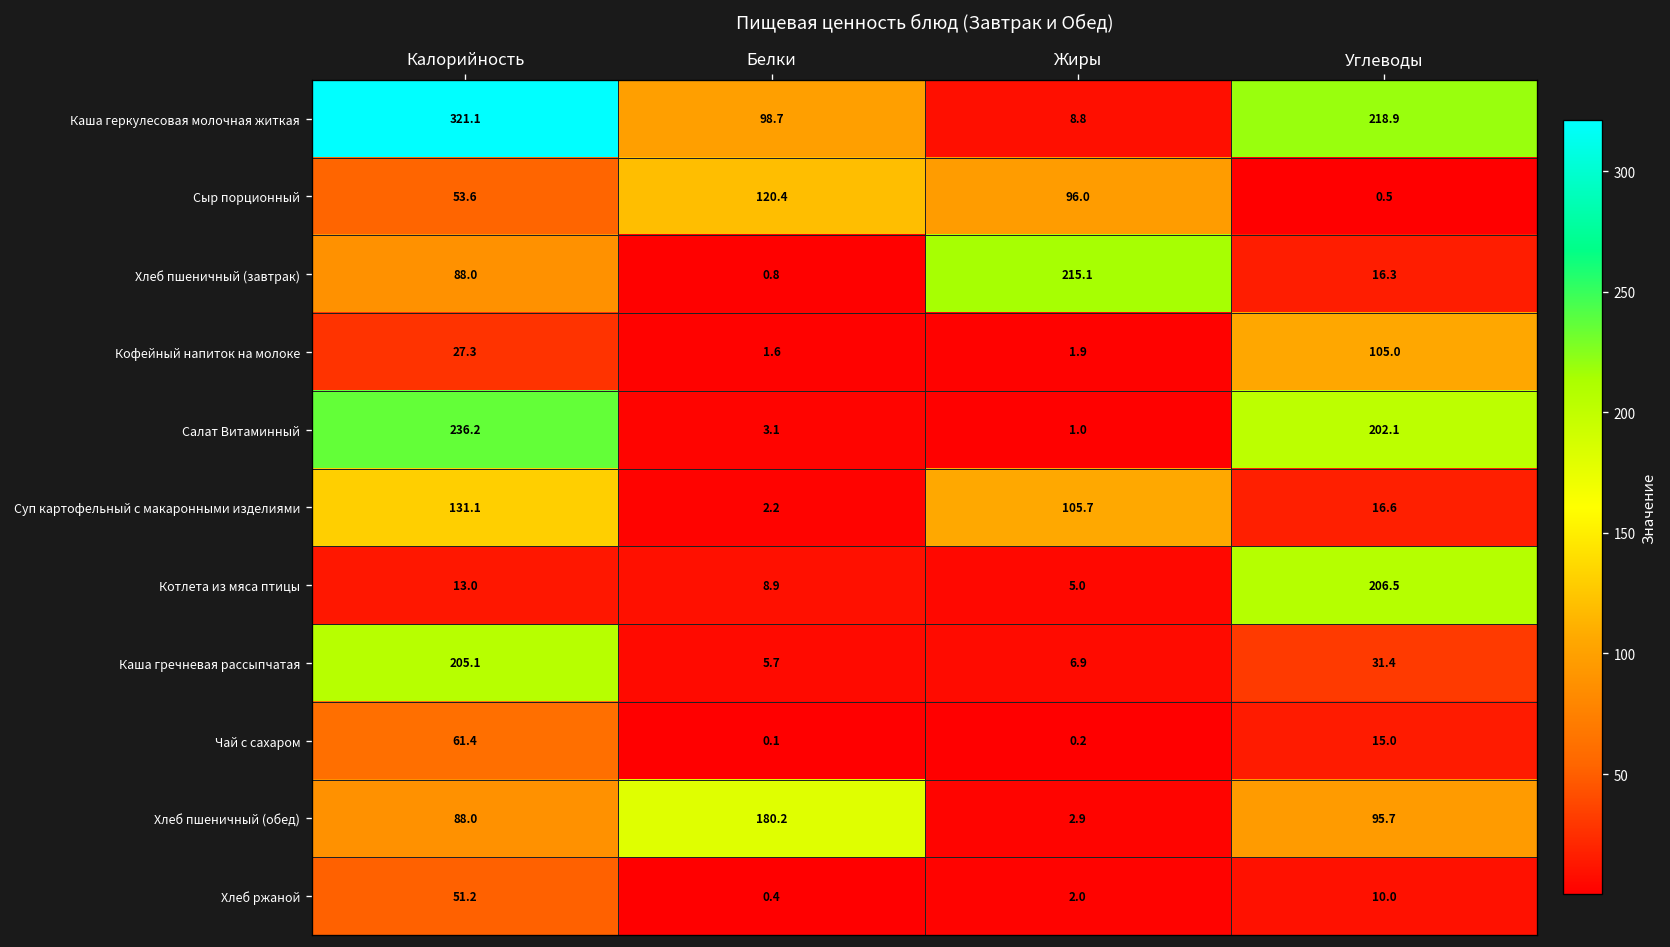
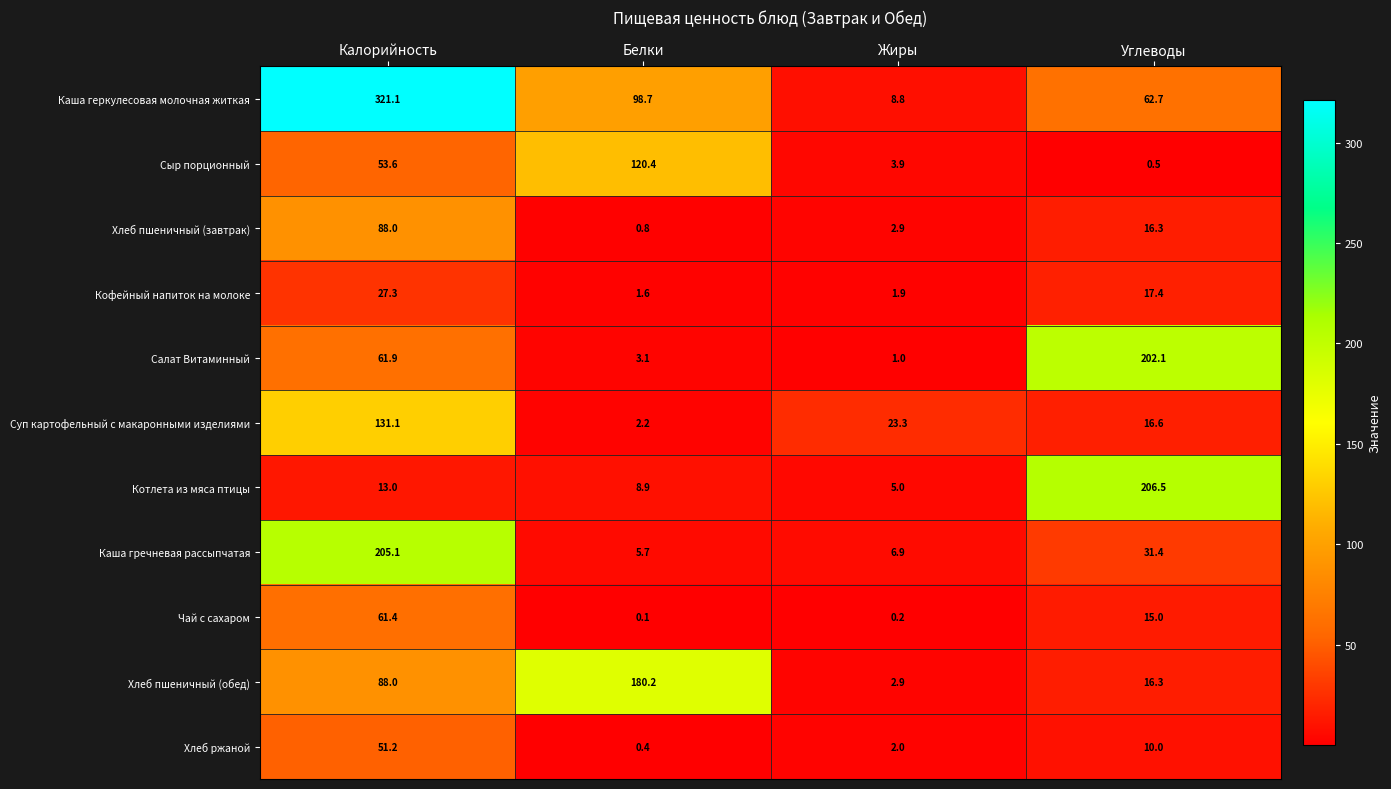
Каша геркулесовая молочная житкая, Углеводы: 218.9 -> 62.7
Сыр порционный, Жиры: 96.0 -> 3.9
Хлеб пшеничный (завтрак), Жиры: 215.1 -> 2.9
Кофейный напиток на молоке, Углеводы: 105.0 -> 17.4
Салат Витаминный, Калорийность: 236.2 -> 61.9
Суп картофельный с макаронными изделиями, Жиры: 105.7 -> 23.3
Хлеб пшеничный (обед), Углеводы: 95.7 -> 16.3
